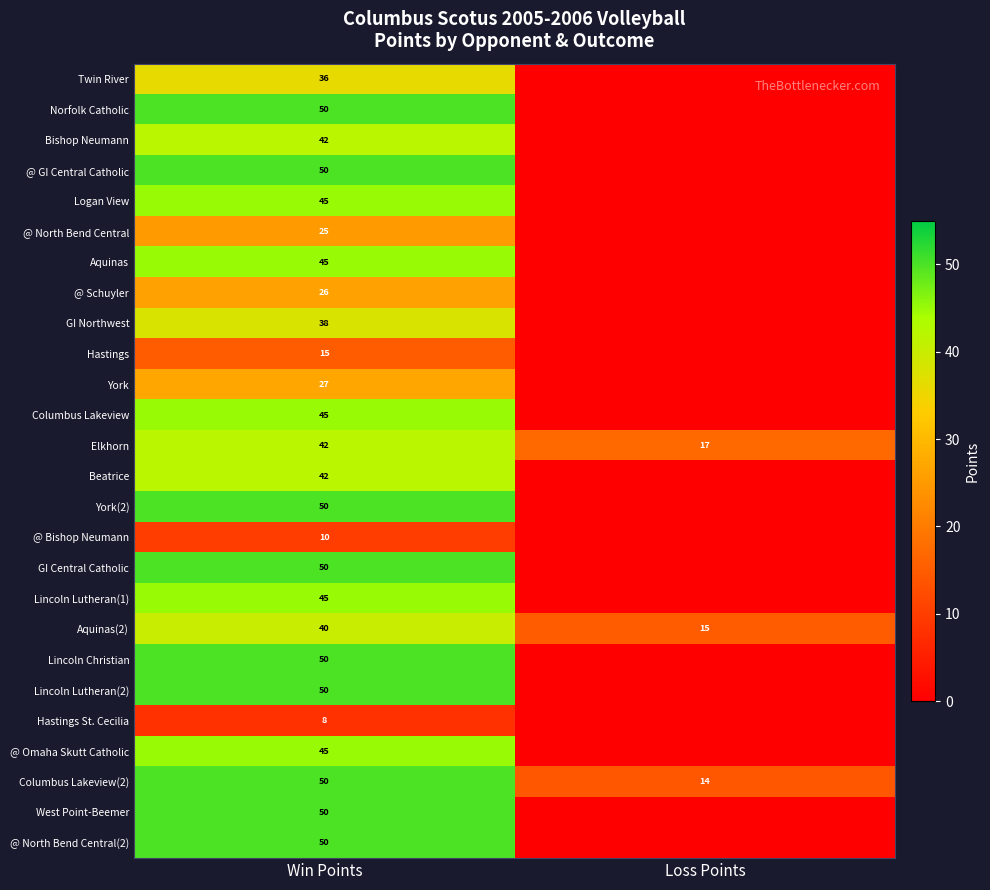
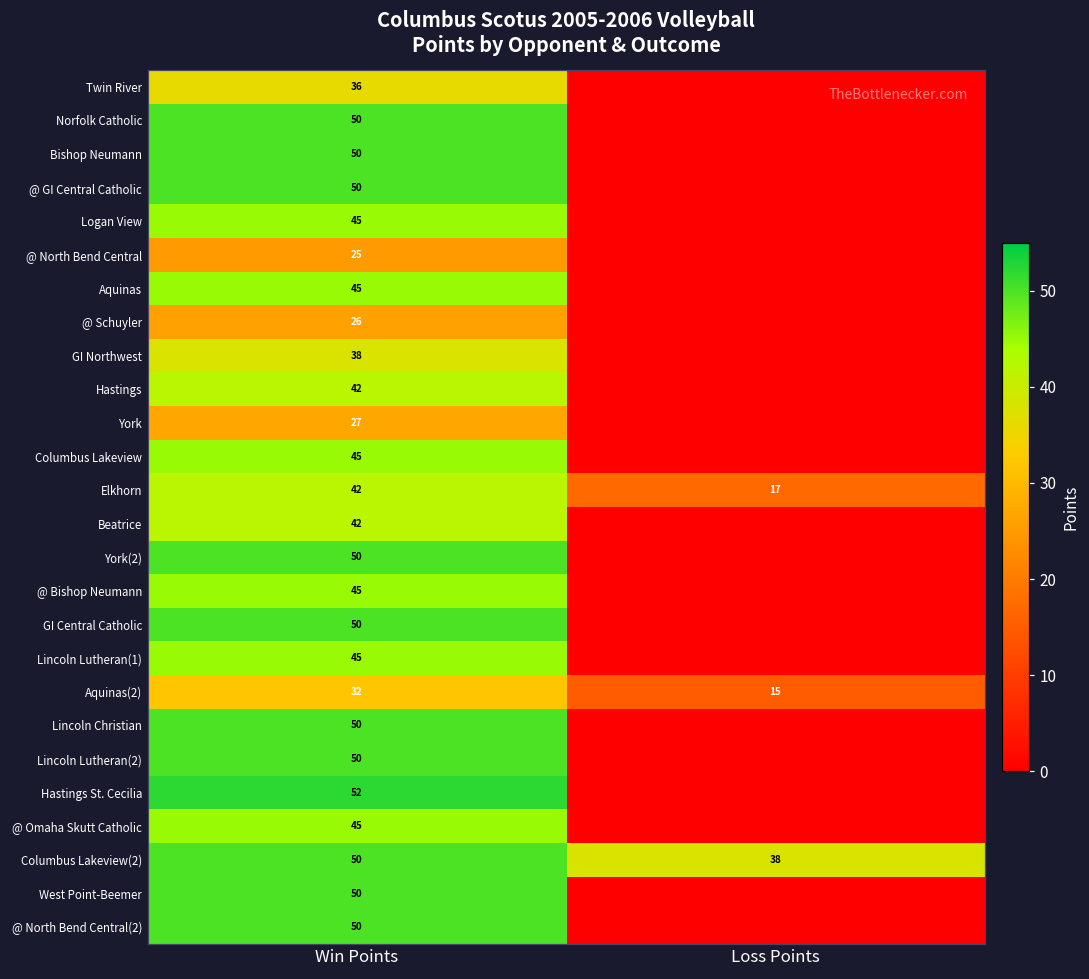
Bishop Neumann, Win Points: 42 -> 50
Hastings, Win Points: 15 -> 42
@ Bishop Neumann, Win Points: 10 -> 45
Aquinas(2), Win Points: 40 -> 32
Hastings St. Cecilia, Win Points: 8 -> 52
Columbus Lakeview(2), Loss Points: 14 -> 38
